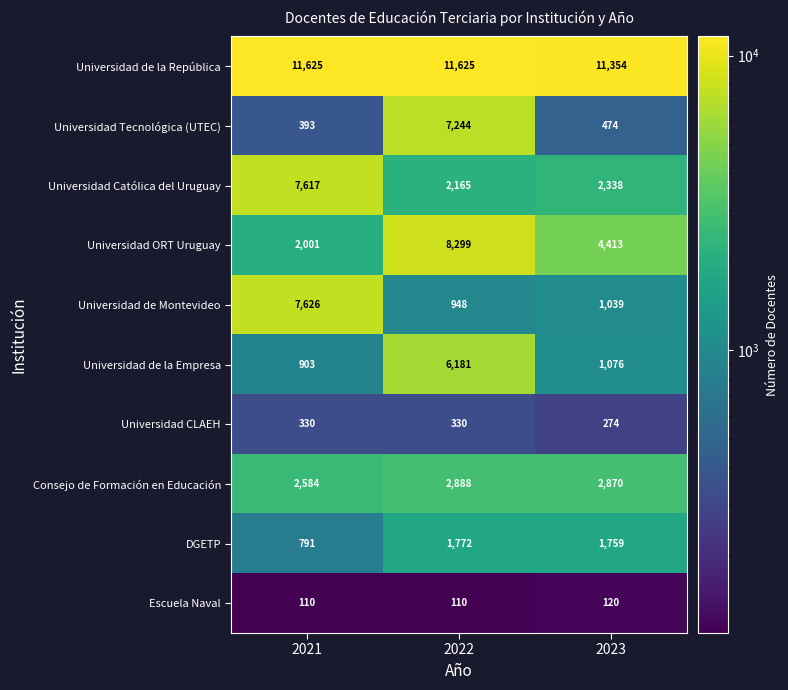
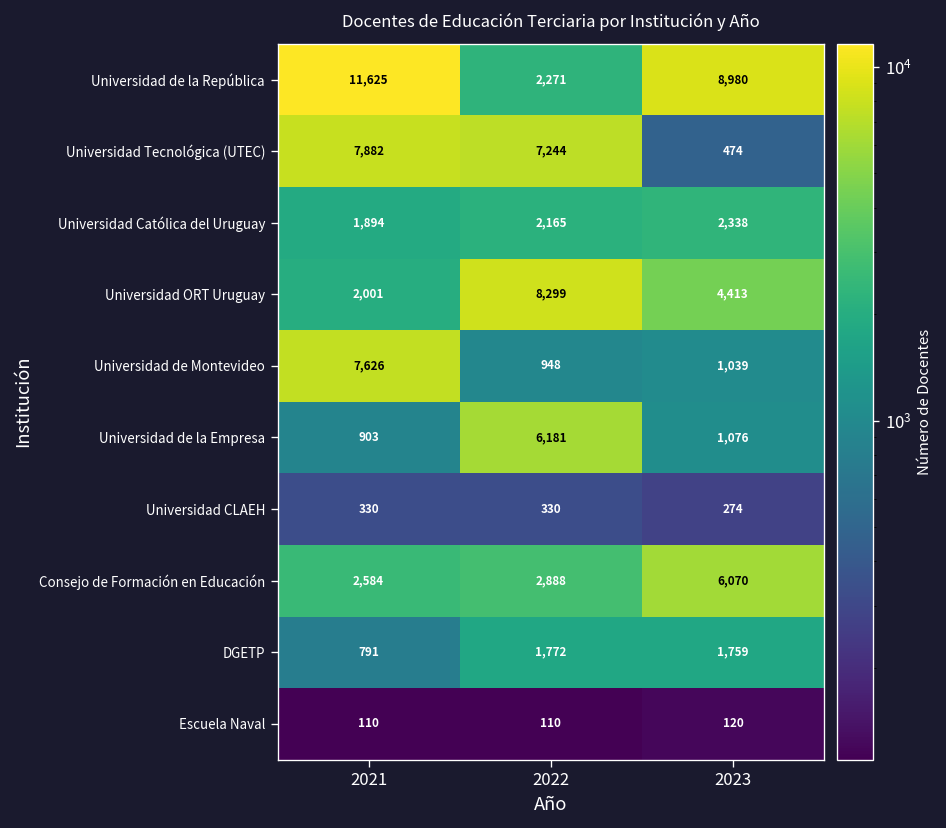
Universidad de la República, 2022: 11,625 -> 2,271
Universidad de la República, 2023: 11,354 -> 8,980
Universidad Tecnológica (UTEC), 2021: 393 -> 7,882
Universidad Católica del Uruguay, 2021: 7,617 -> 1,894
Consejo de Formación en Educación, 2023: 2,870 -> 6,070
